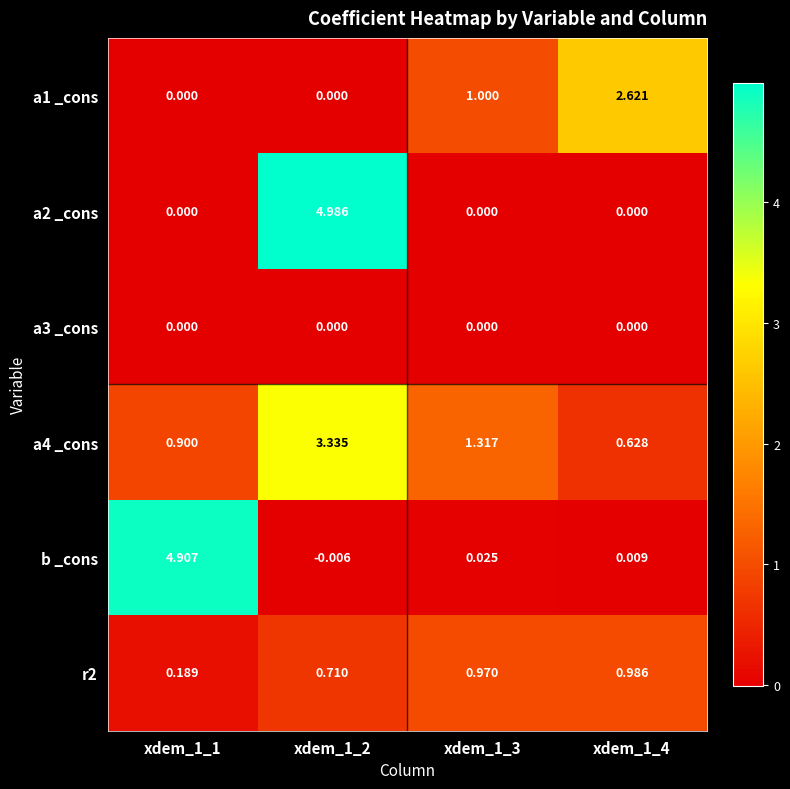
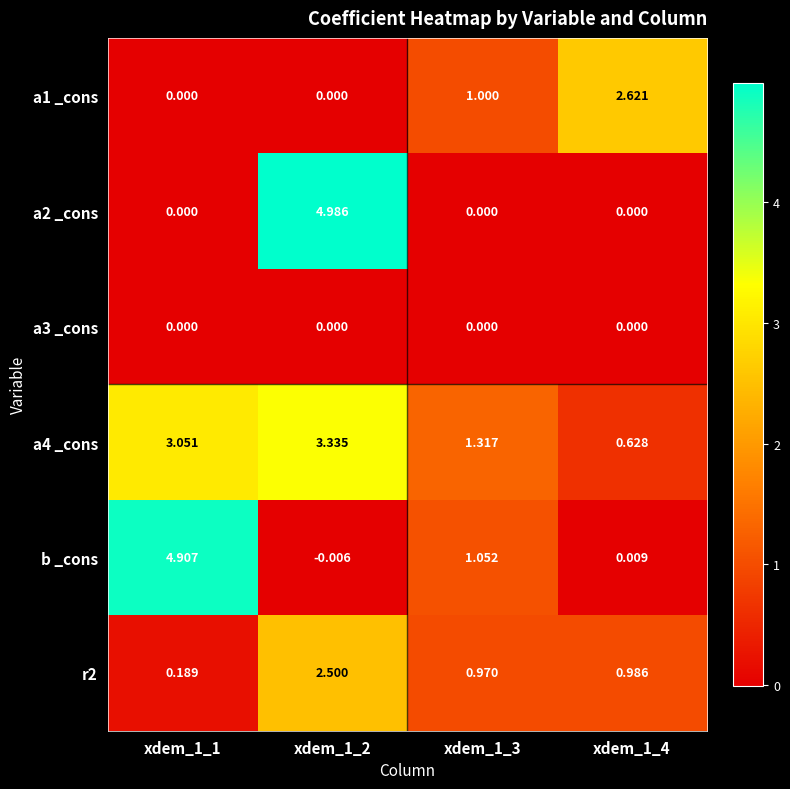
a4 _cons, xdem_1_1: 0.900 -> 3.051
b _cons, xdem_1_3: 0.025 -> 1.052
r2, xdem_1_2: 0.710 -> 2.500
